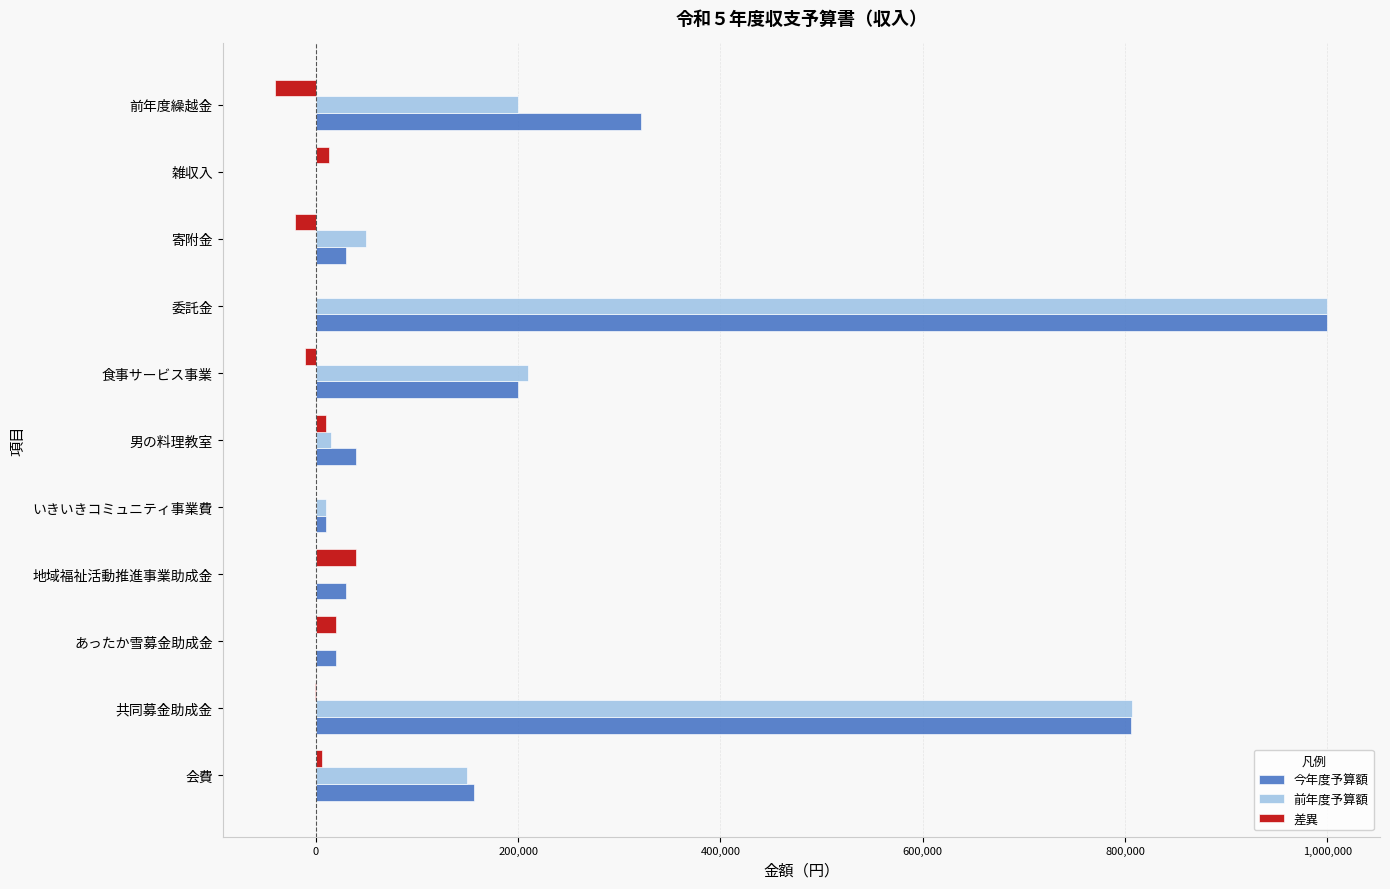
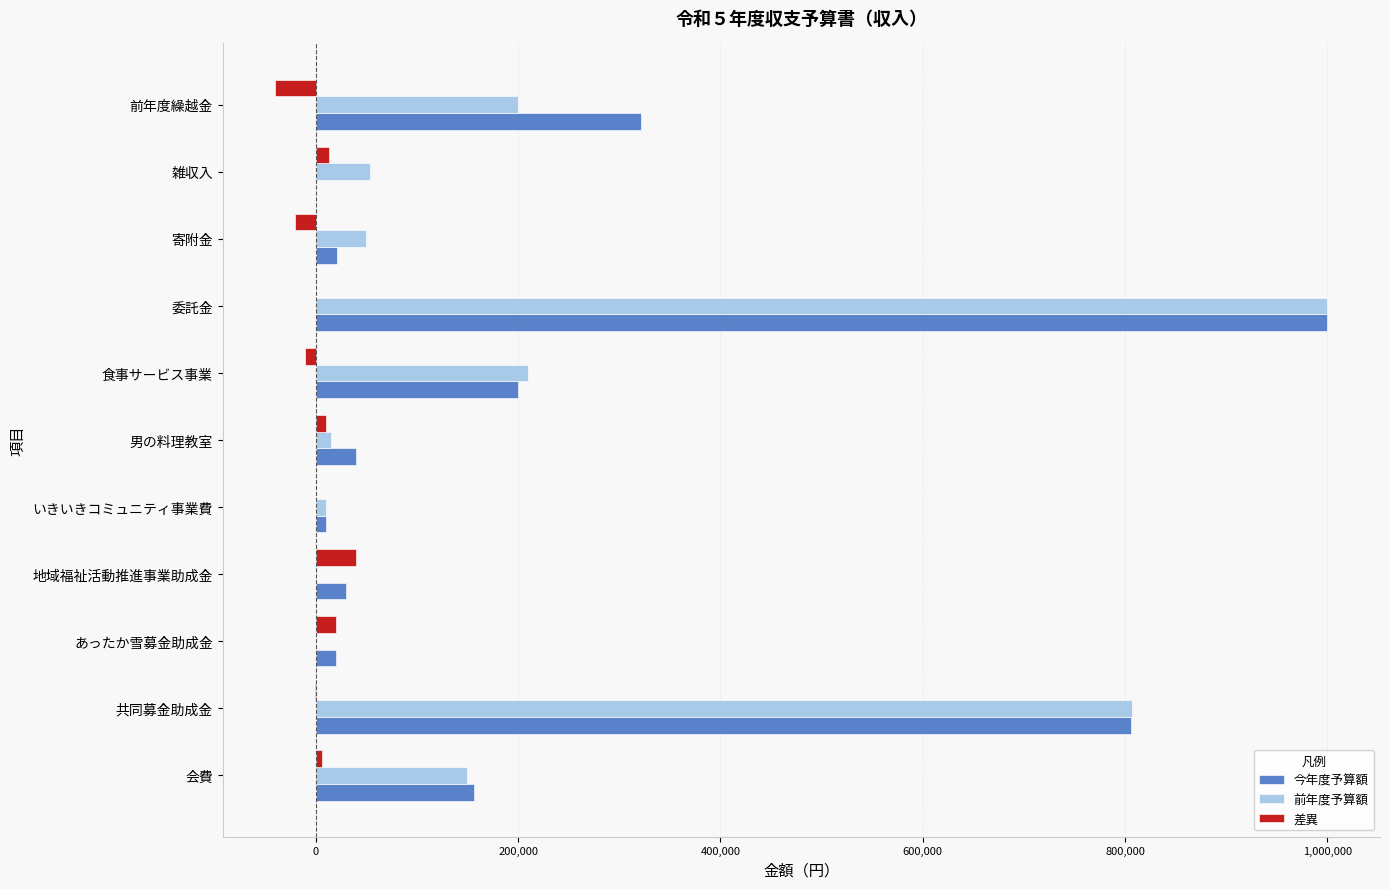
前年度予算額, 雑収入: 0 -> 53,000
今年度予算額, 寄附金: 30,000 -> 21,000
